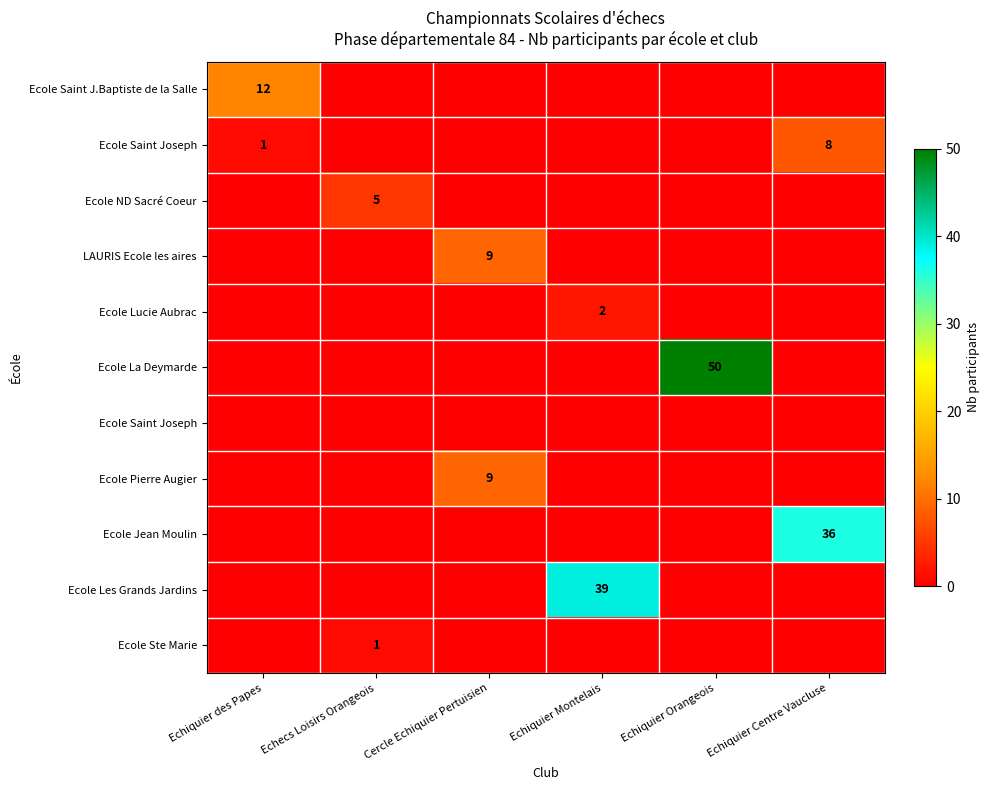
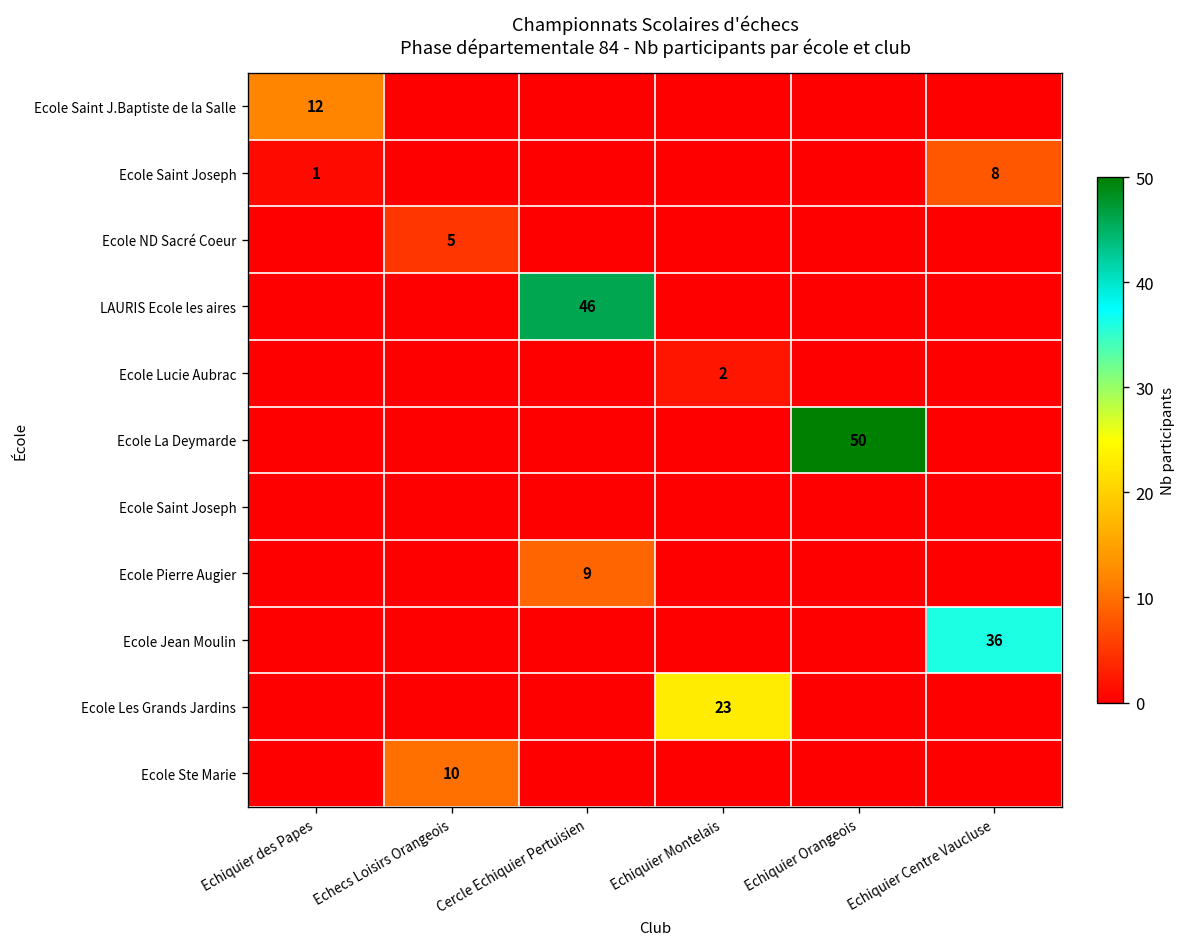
LAURIS Ecole les aires, Cercle Echiquier Pertuisien: 9 -> 46
Ecole Les Grands Jardins, Echiquier Montelais: 39 -> 23
Ecole Ste Marie, Echecs Loisirs Orangeois: 1 -> 10
